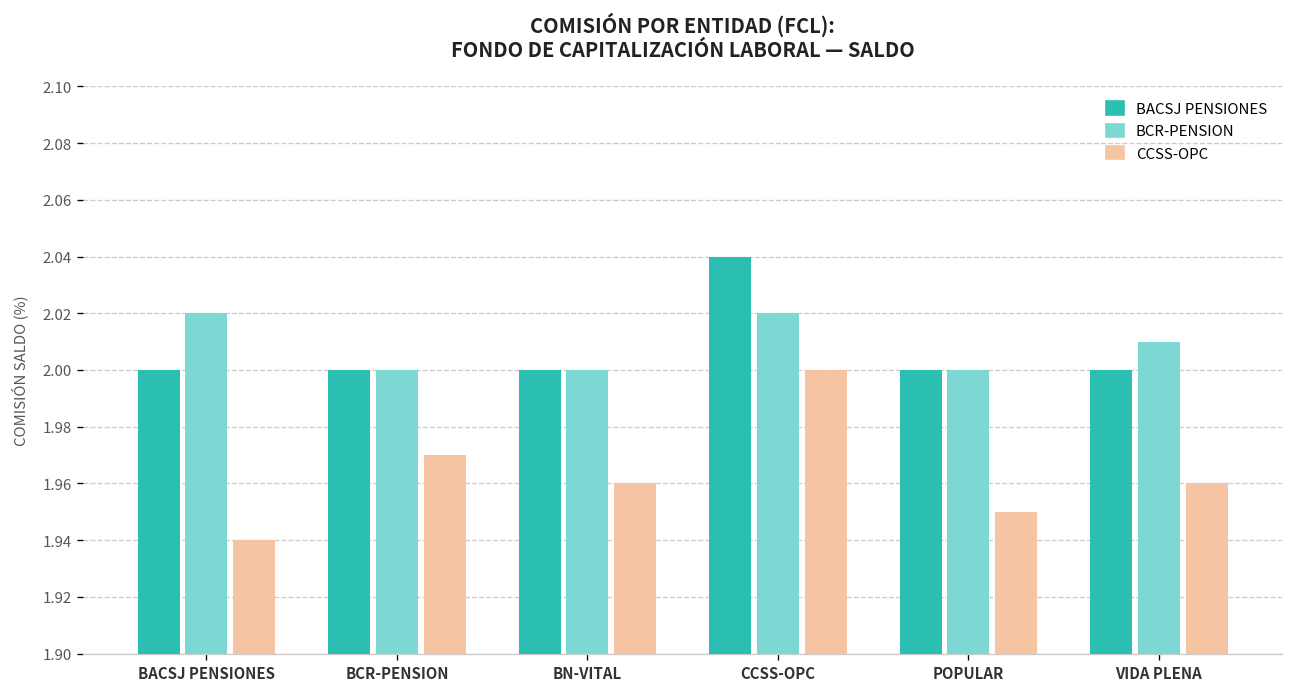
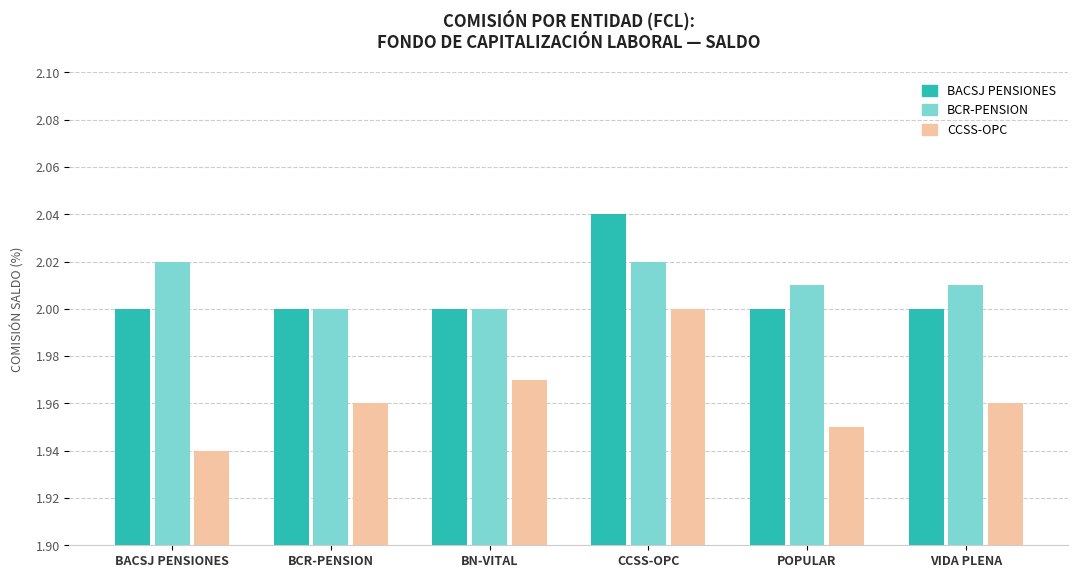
CCSS-OPC, BCR-PENSION: 1.97 -> 1.96
CCSS-OPC, BN-VITAL: 1.96 -> 1.97
BCR-PENSION, POPULAR: 2.00 -> 2.01
